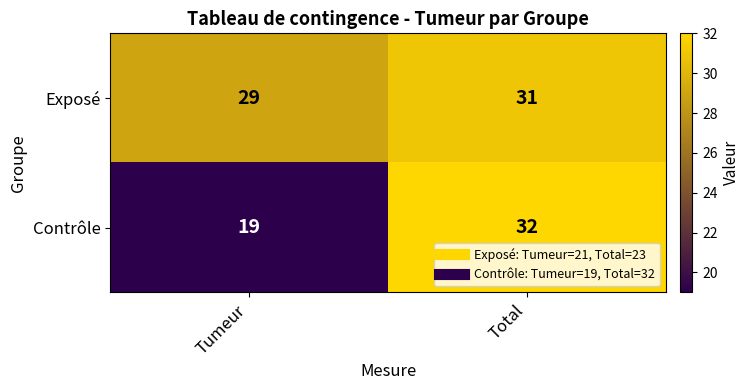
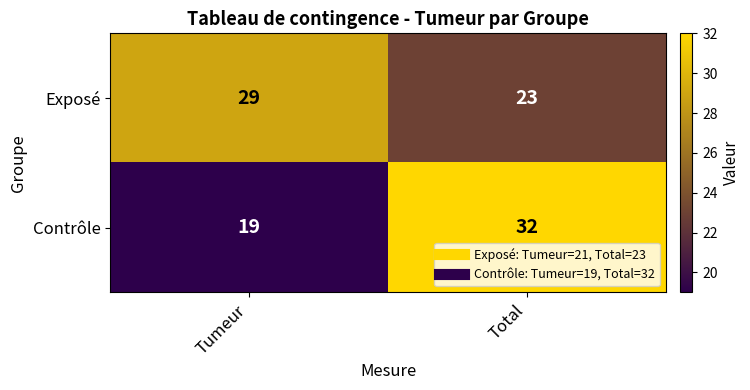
Exposé, Total: 31 -> 23
